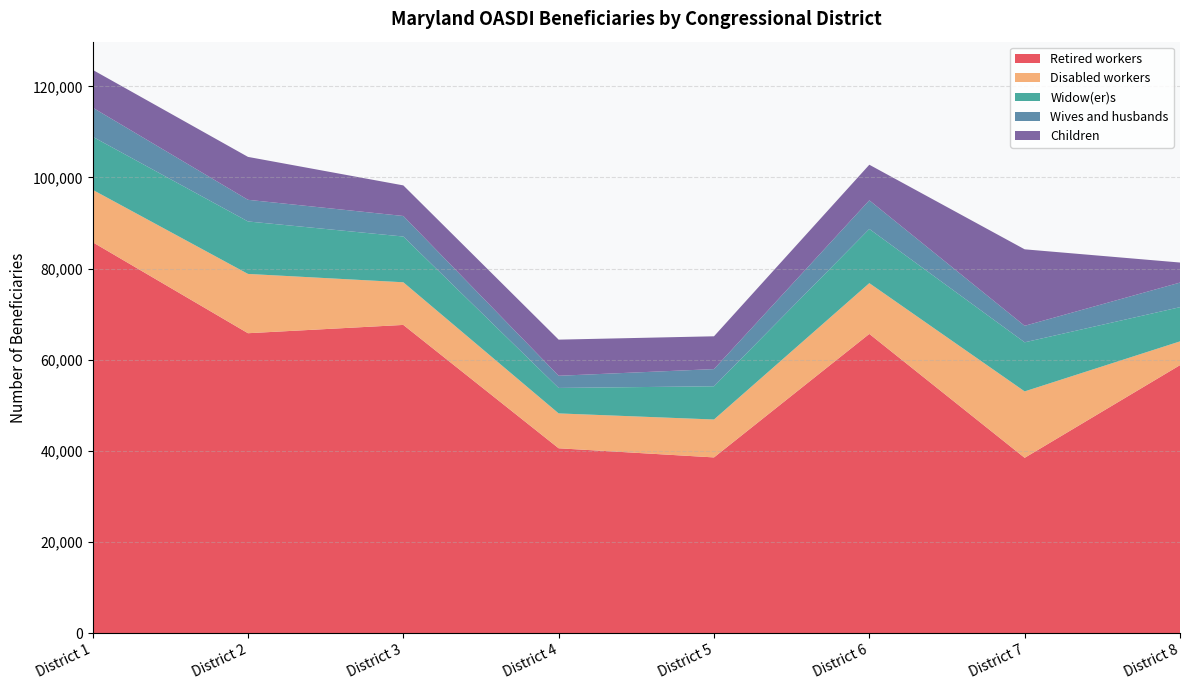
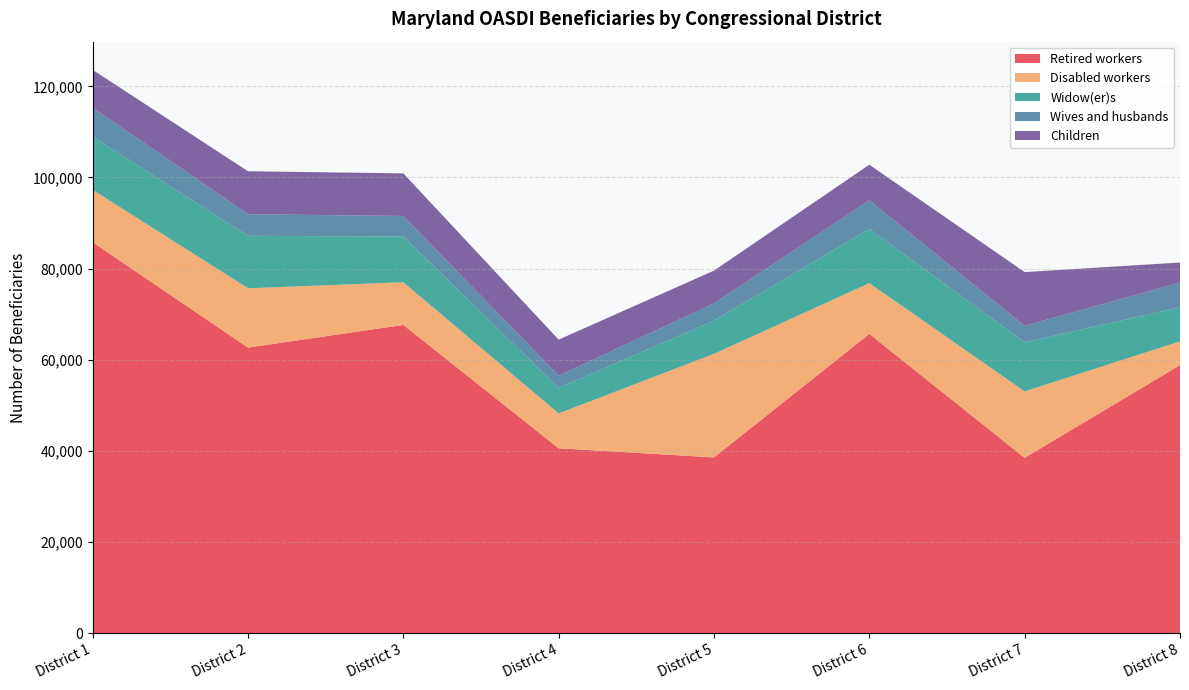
Retired workers, District 2: 66,000 -> 63,000
Children, District 3: 7,000 -> 9,000
Disabled workers, District 5: 8,000 -> 23,000
Children, District 7: 17,000 -> 12,000
